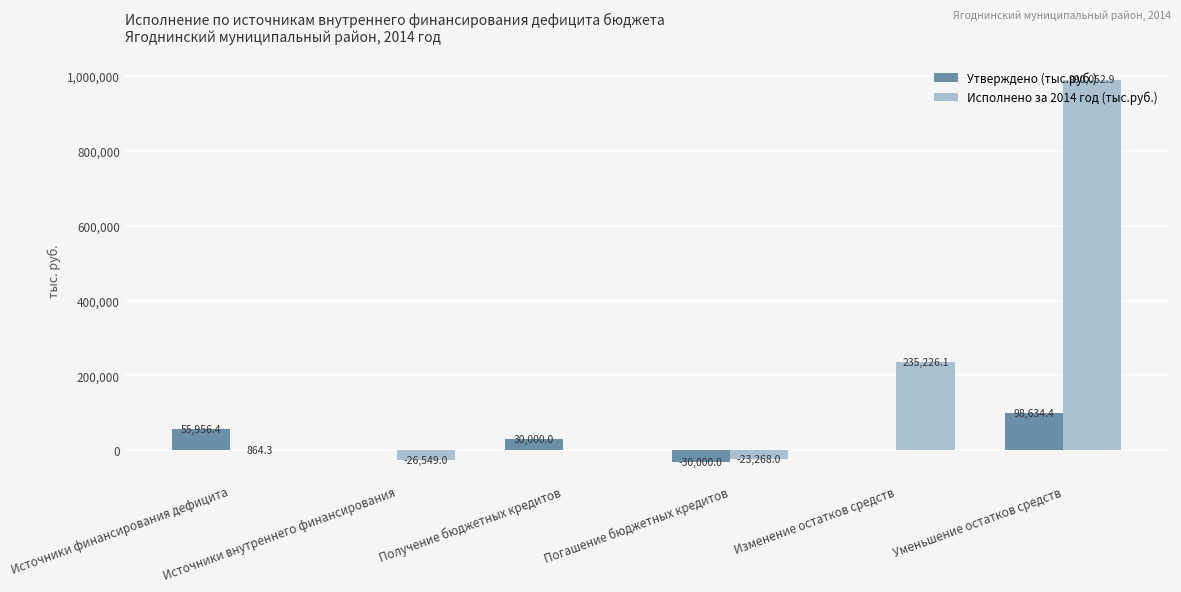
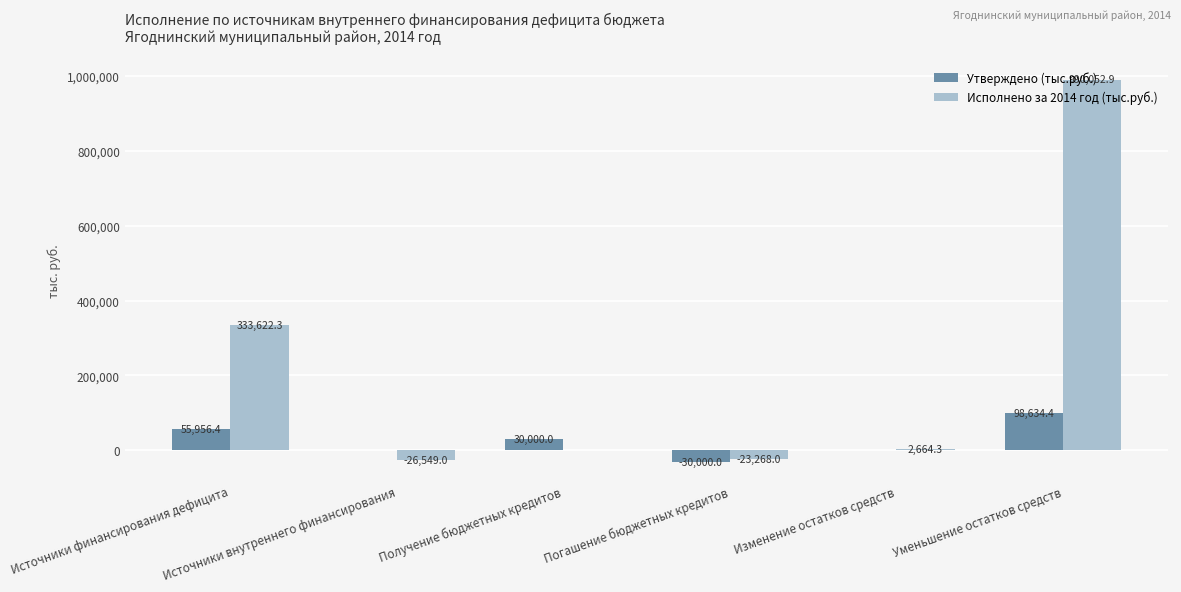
Исполнено за 2014 год (тыс.руб.), Источники финансирования дефицита: 864.3 -> 333,622.3
Исполнено за 2014 год (тыс.руб.), Изменение остатков средств: 235,226.1 -> 2,664.3
